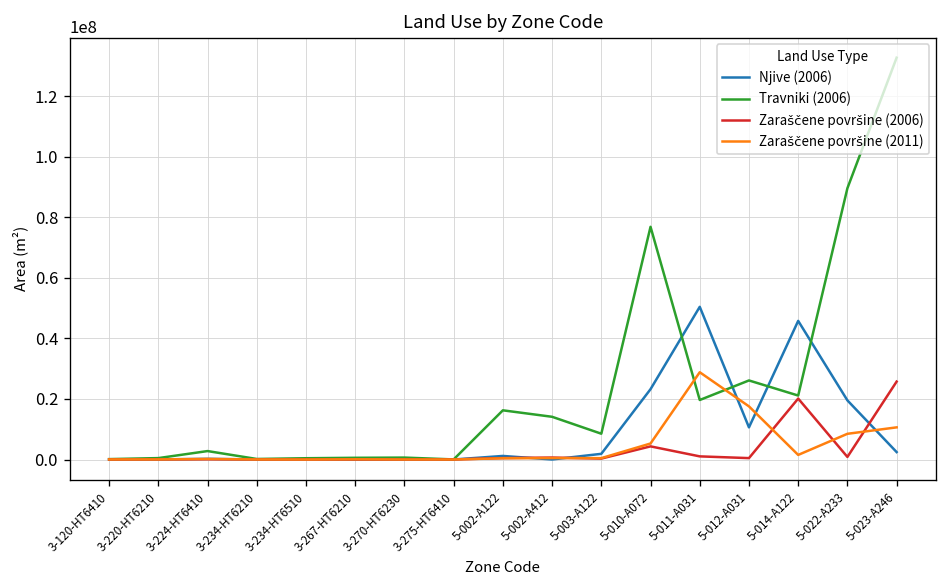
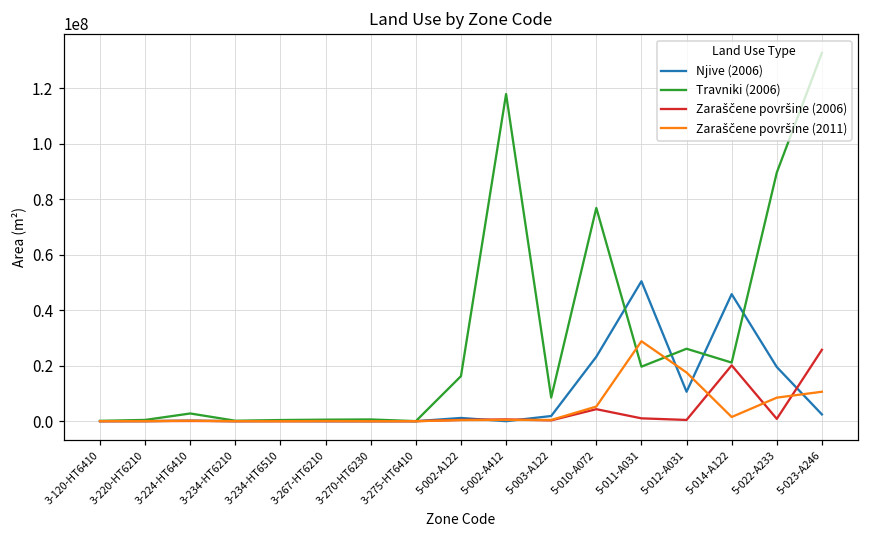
Travniki (2006), 5-002-A412: 14000000 -> 118000000
